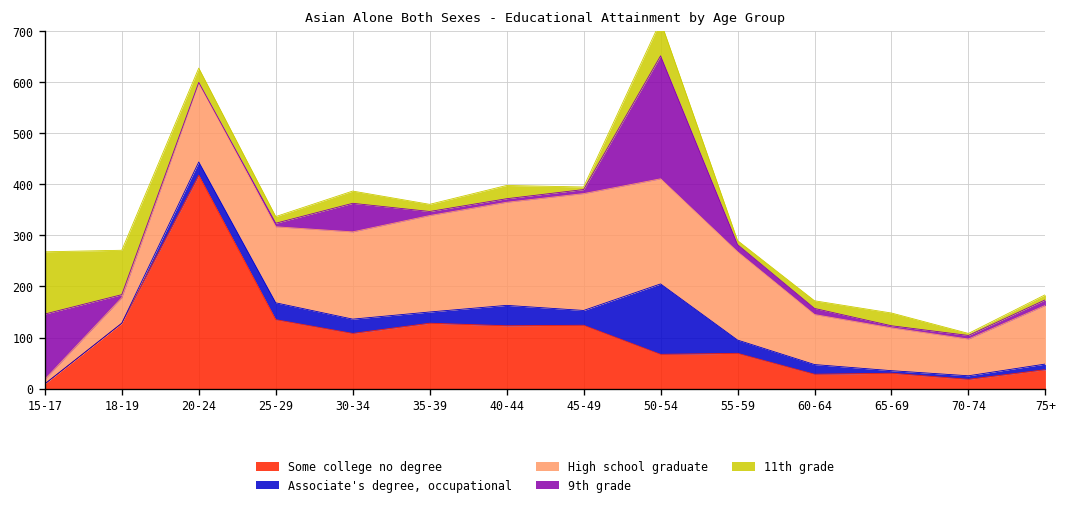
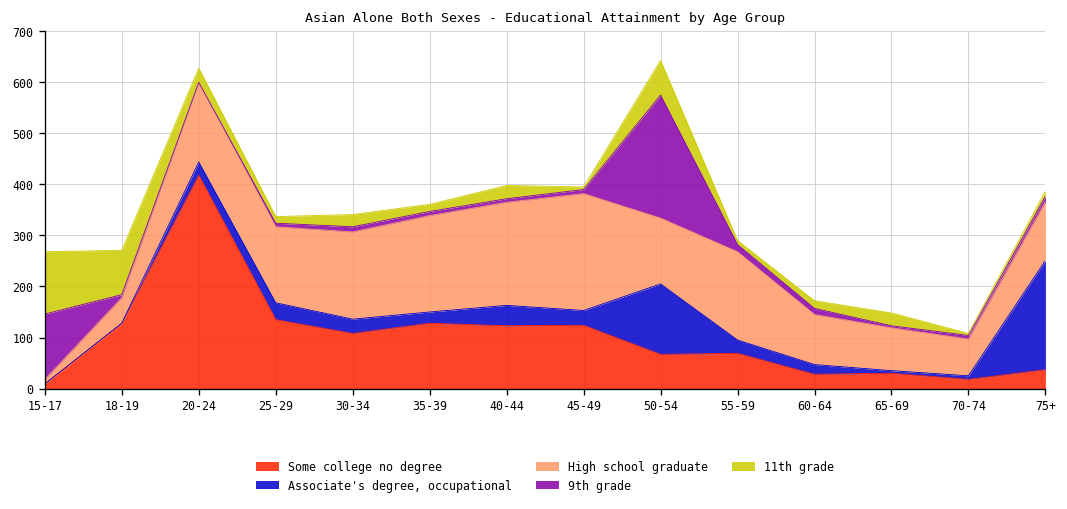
9th grade, 30-34: 60 -> 10
High school graduate, 50-54: 210 -> 130
Associate's degree, occupational, 75+: 10 -> 210
